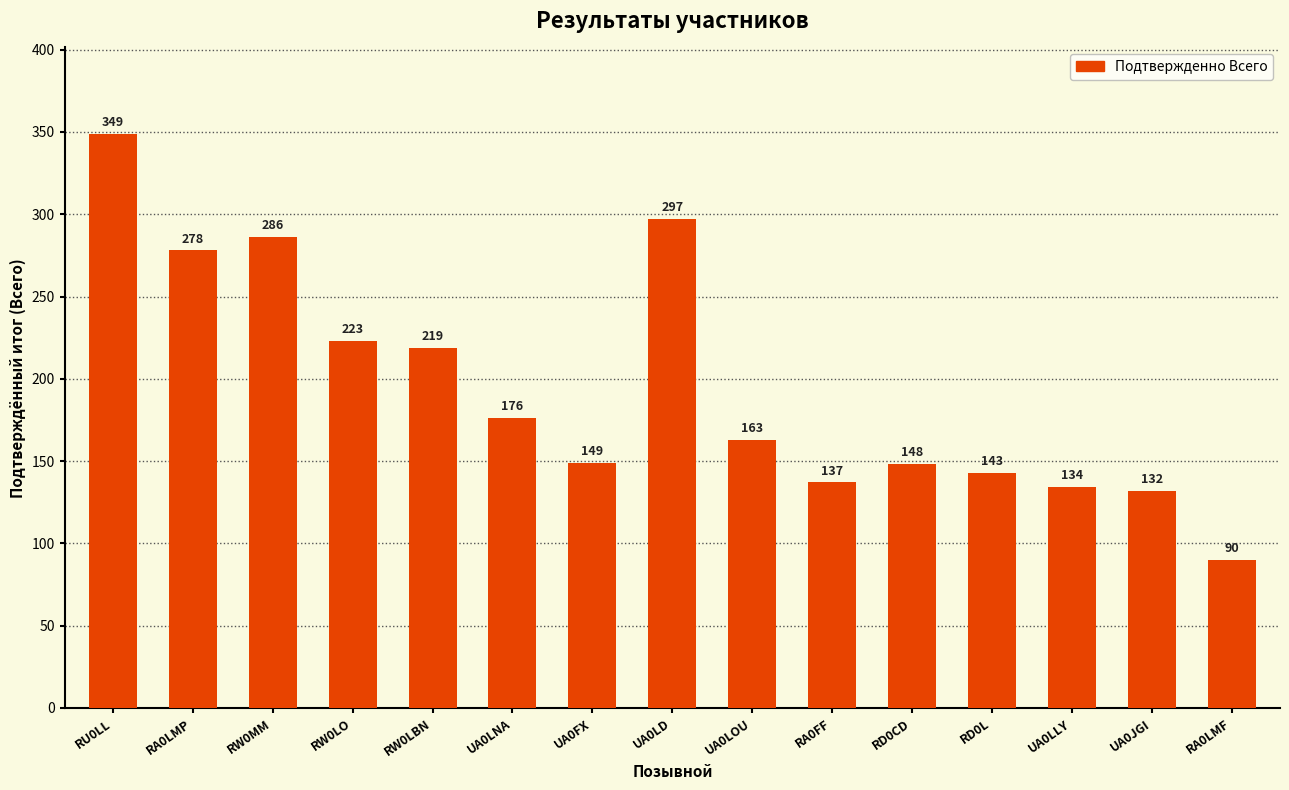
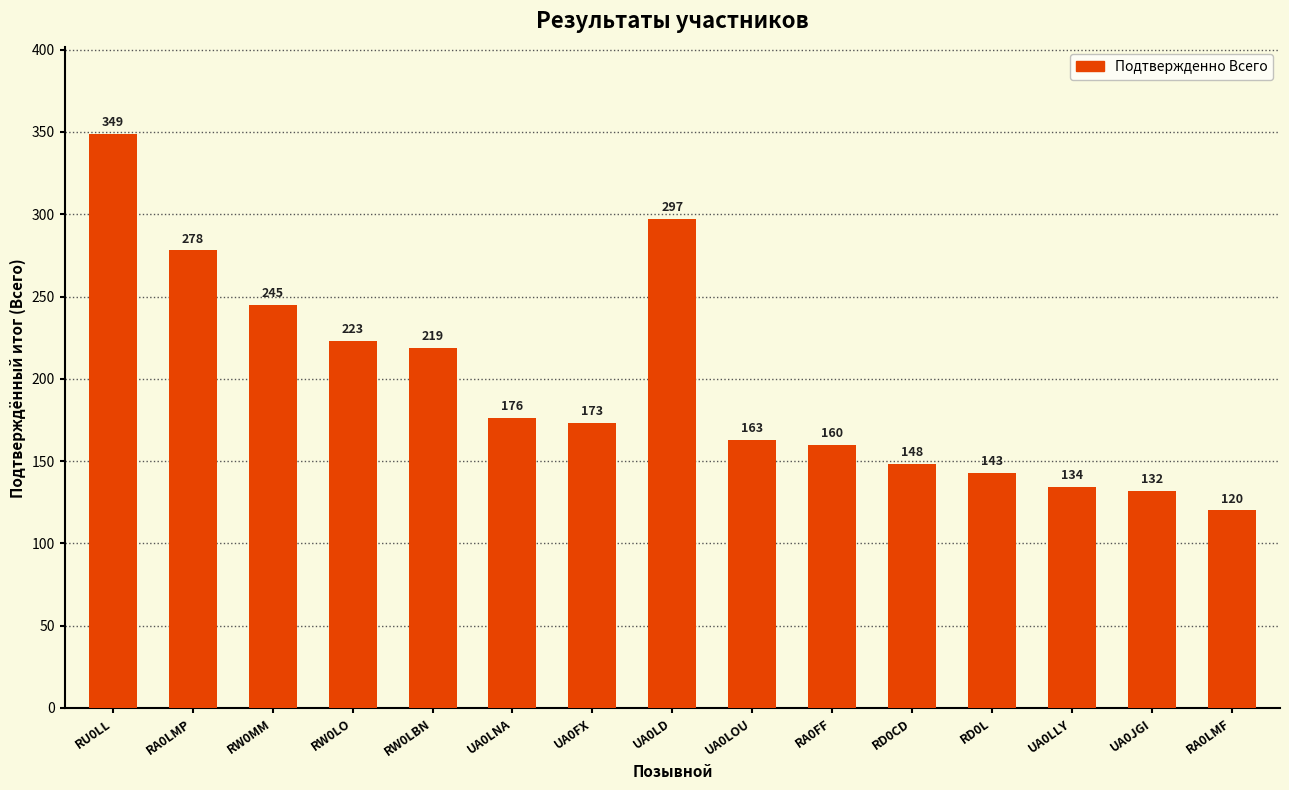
RW0MM: 286 -> 245
UA0FX: 149 -> 173
RA0FF: 137 -> 160
RA0LMF: 90 -> 120
